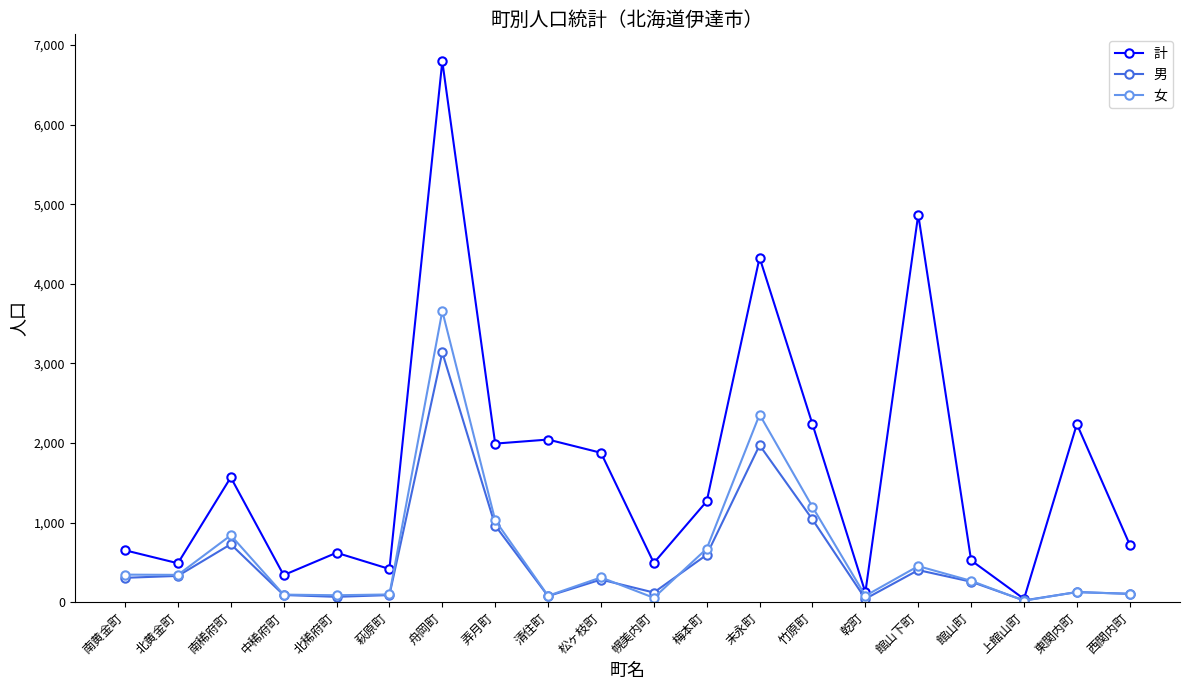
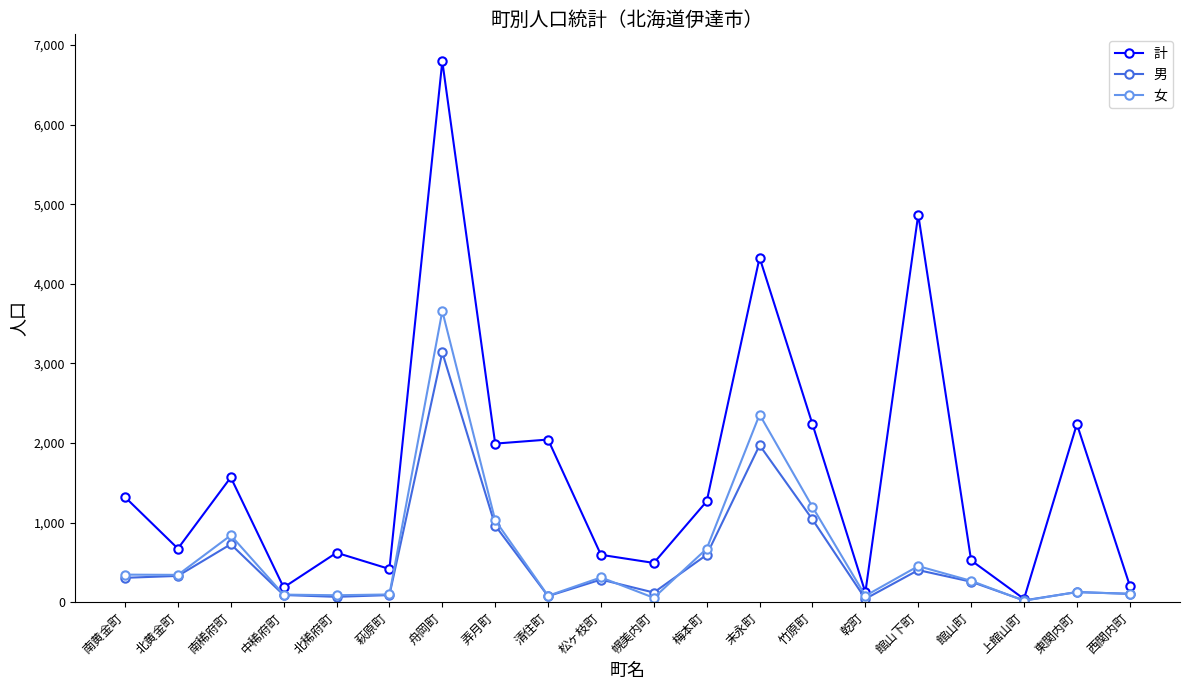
計, 南黄金町: 700 -> 1,300
計, 北黄金町: 500 -> 700
計, 中稀府町: 300 -> 200
計, 松ヶ枝町: 1,900 -> 600
計, 西関内町: 700 -> 200
